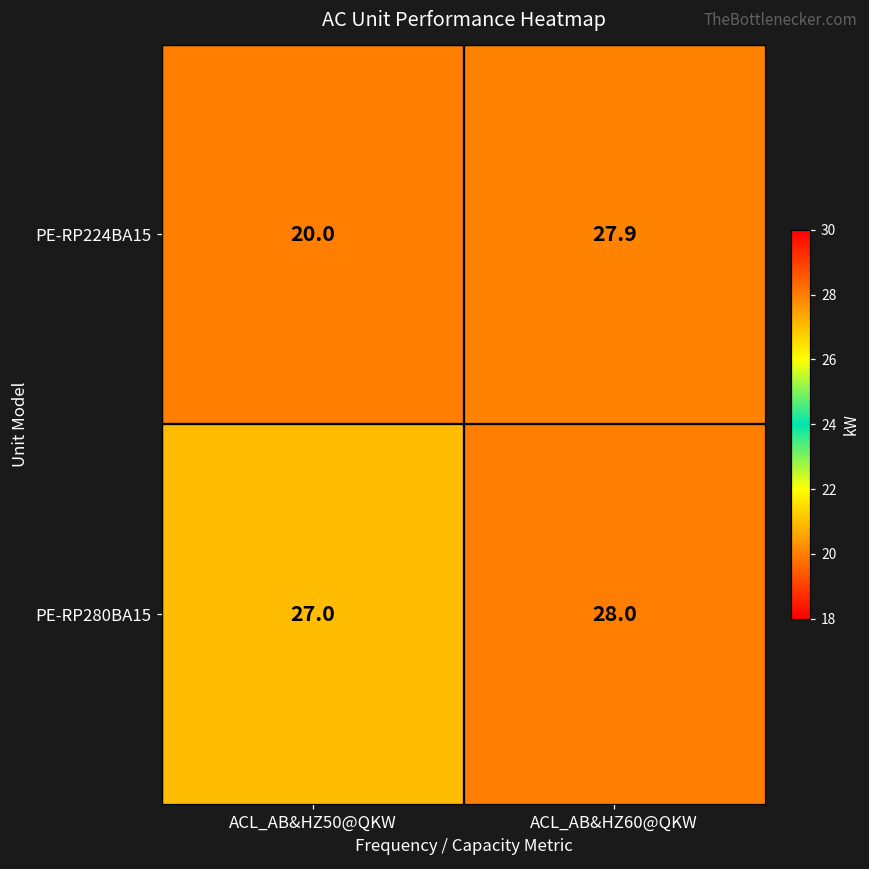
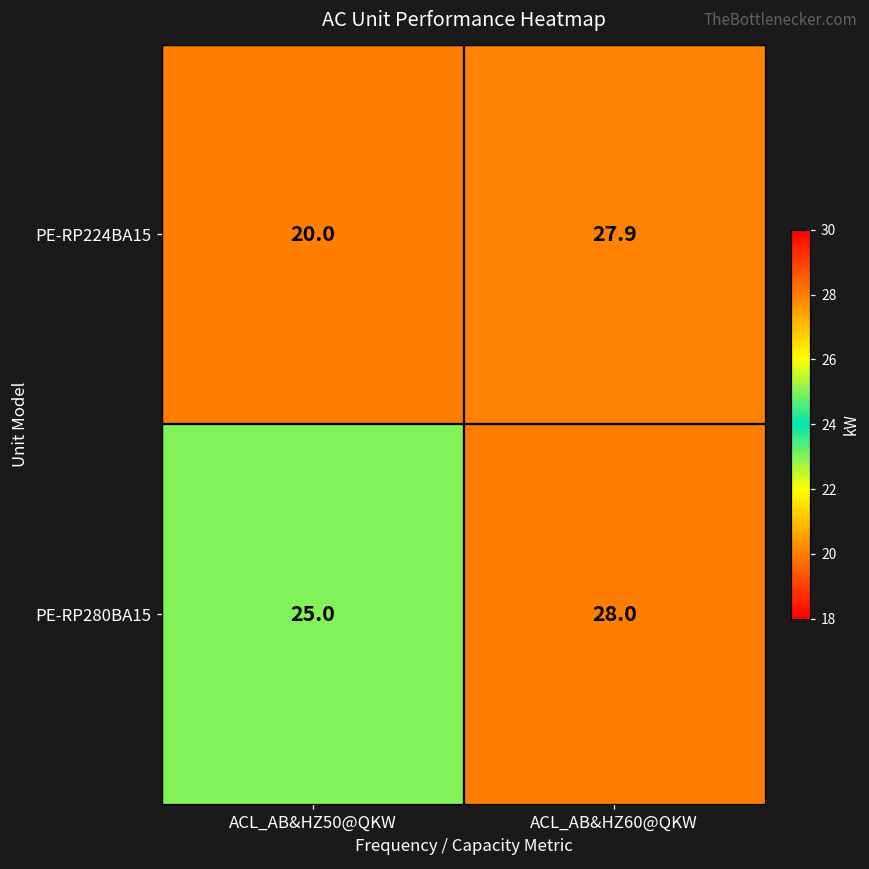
PE-RP280BA15, ACL_AB&HZ50@QKW: 27.0 -> 25.0
